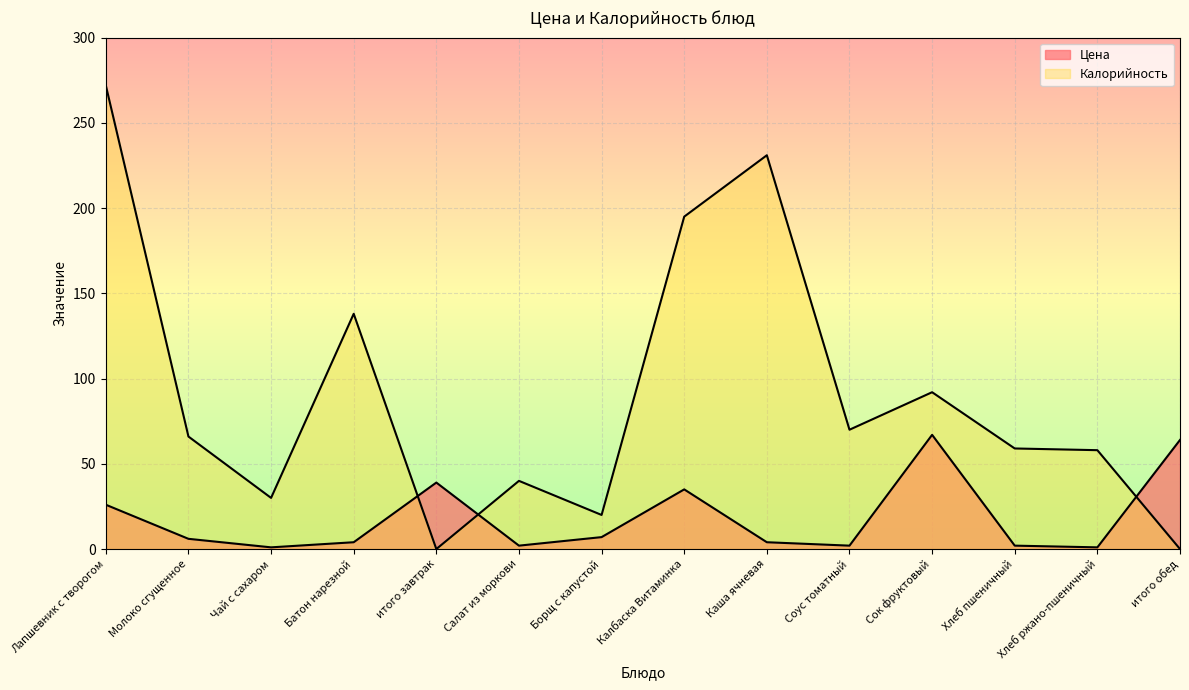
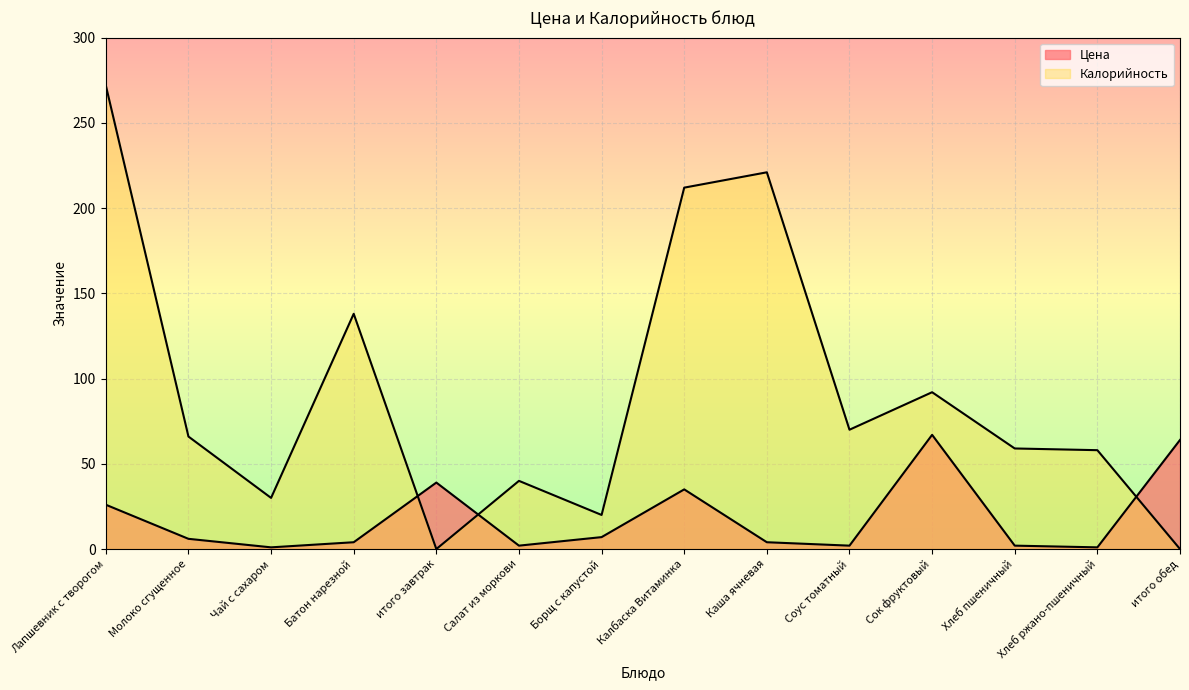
Калорийность, Калбаска Витаминка: 195 -> 212
Калорийность, Каша ячневая: 231 -> 221
